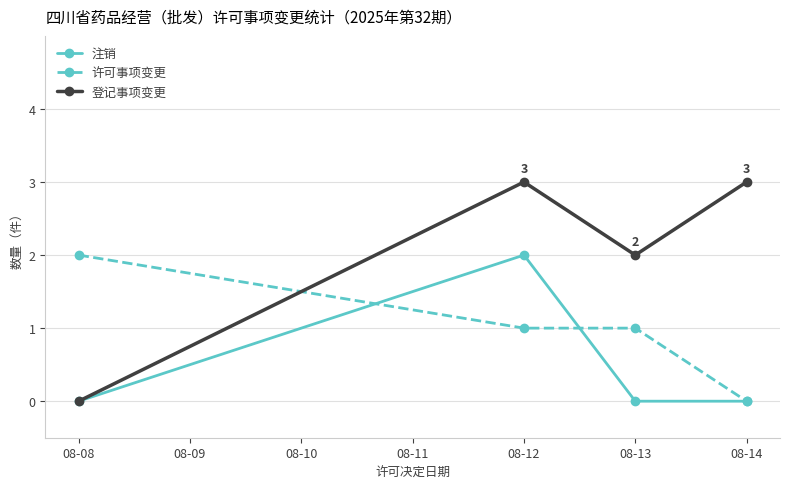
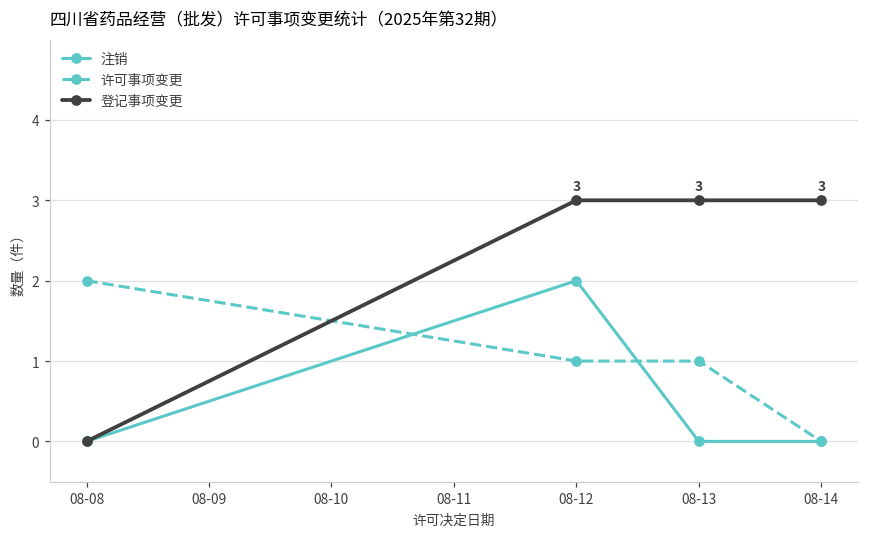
登记事项变更, 08-13: 2 -> 3
